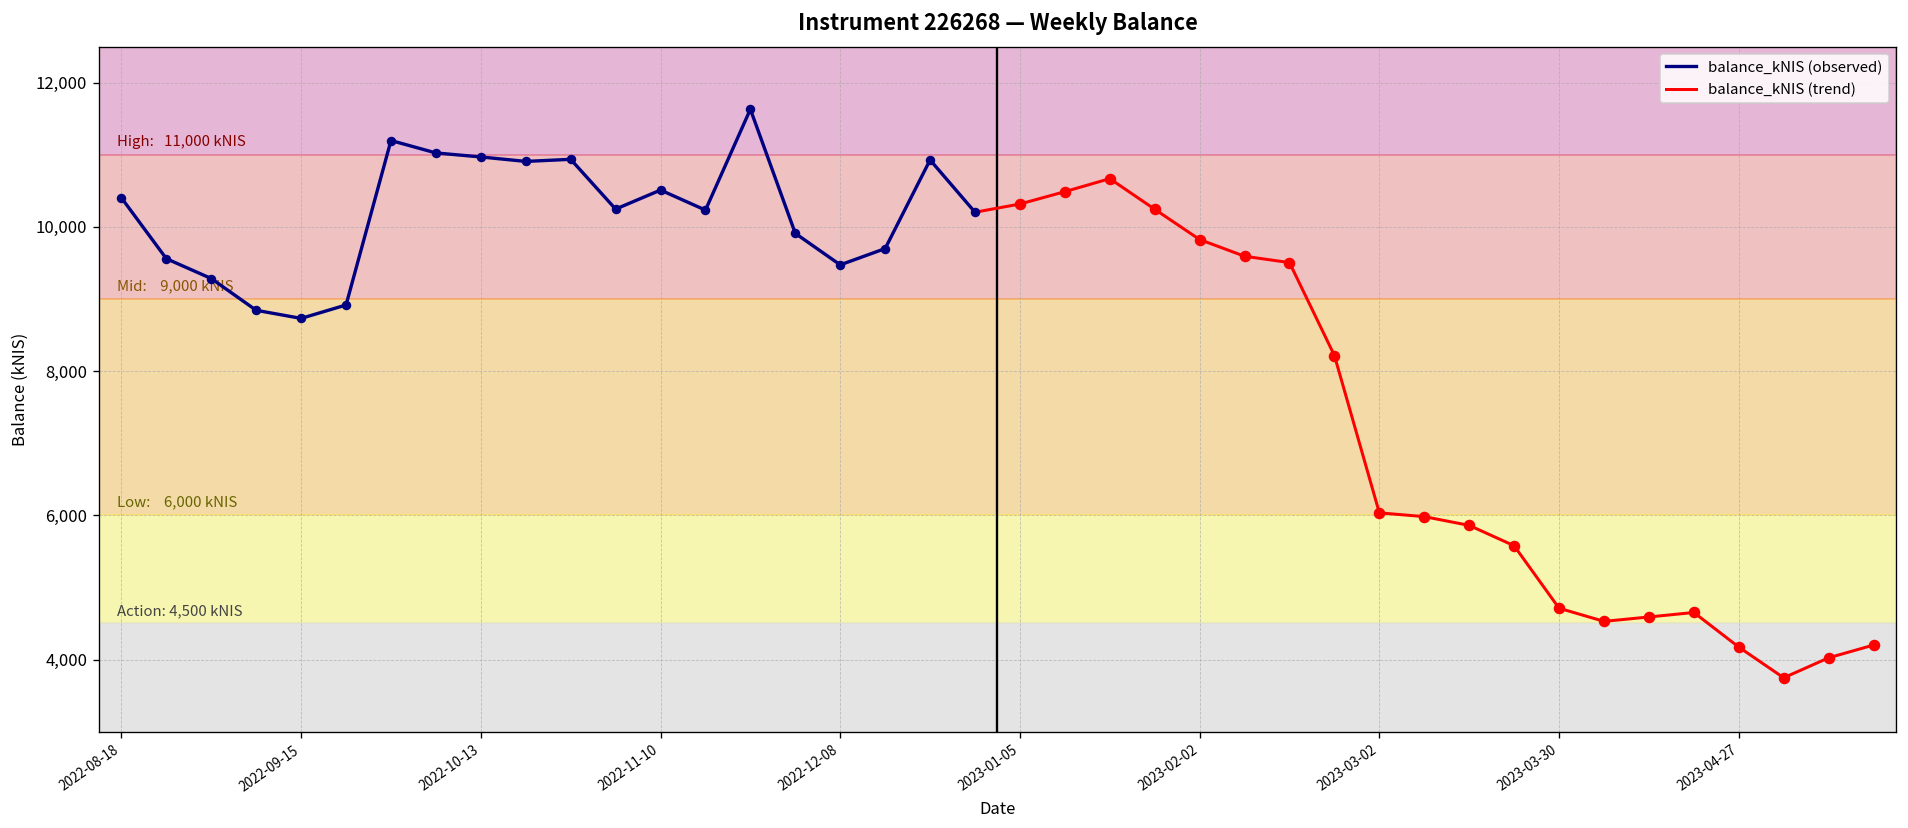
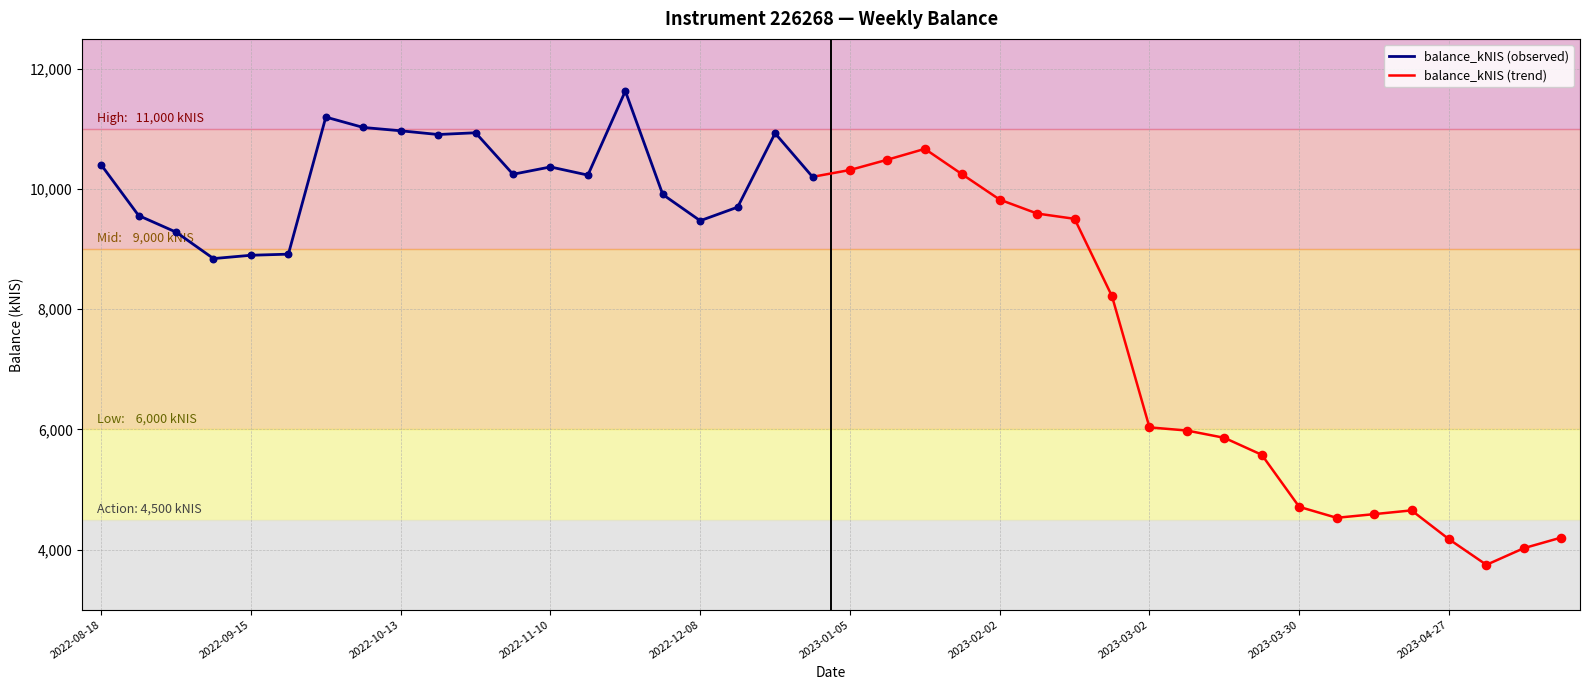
balance_kNIS (observed), 2022-09-15: 8,700 -> 8,900
balance_kNIS (observed), 2022-11-10: 10,500 -> 10,400
